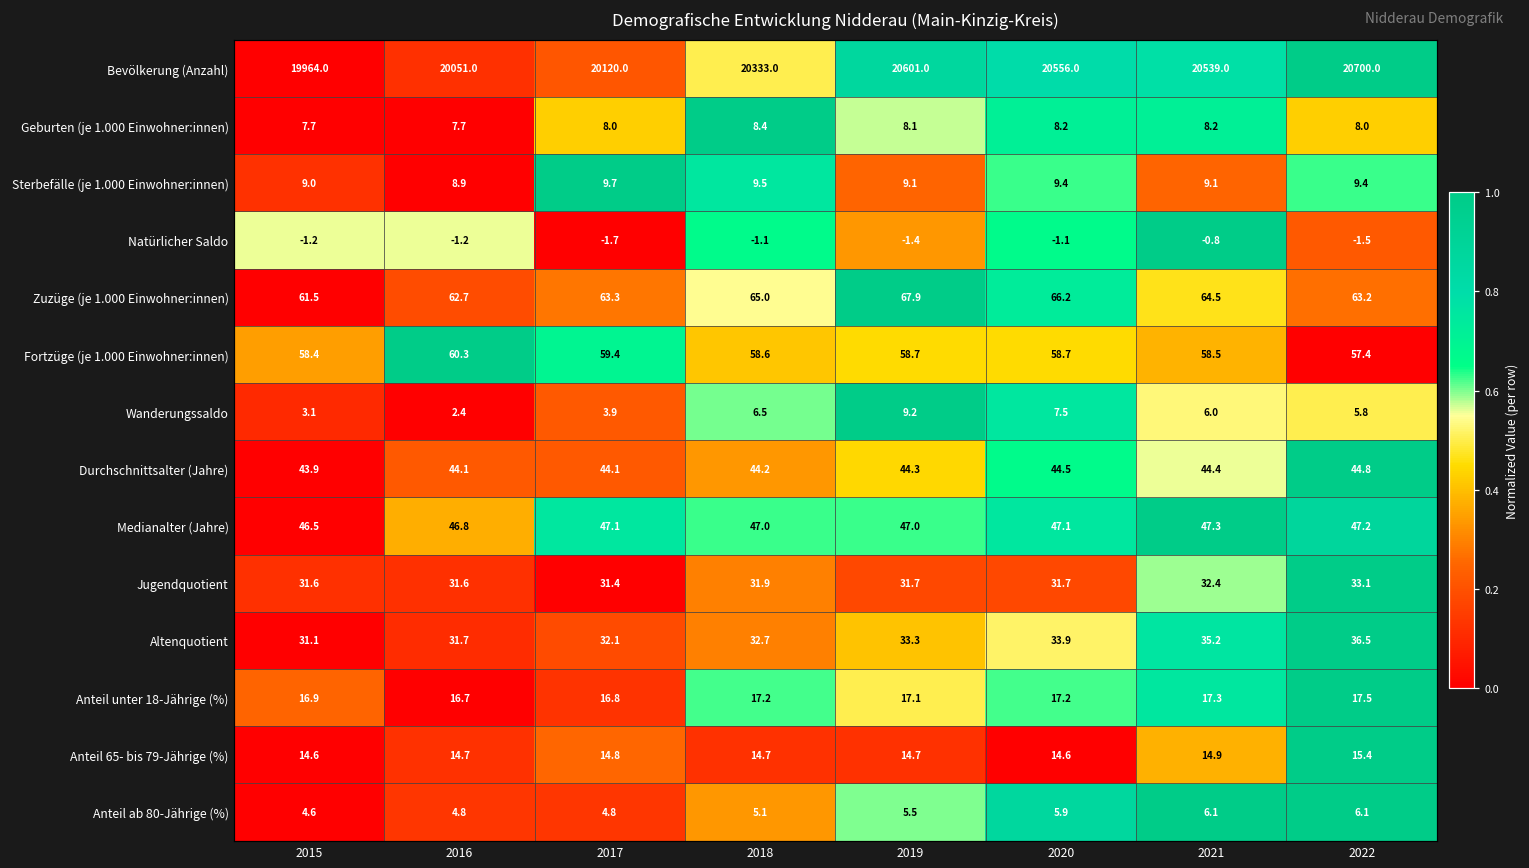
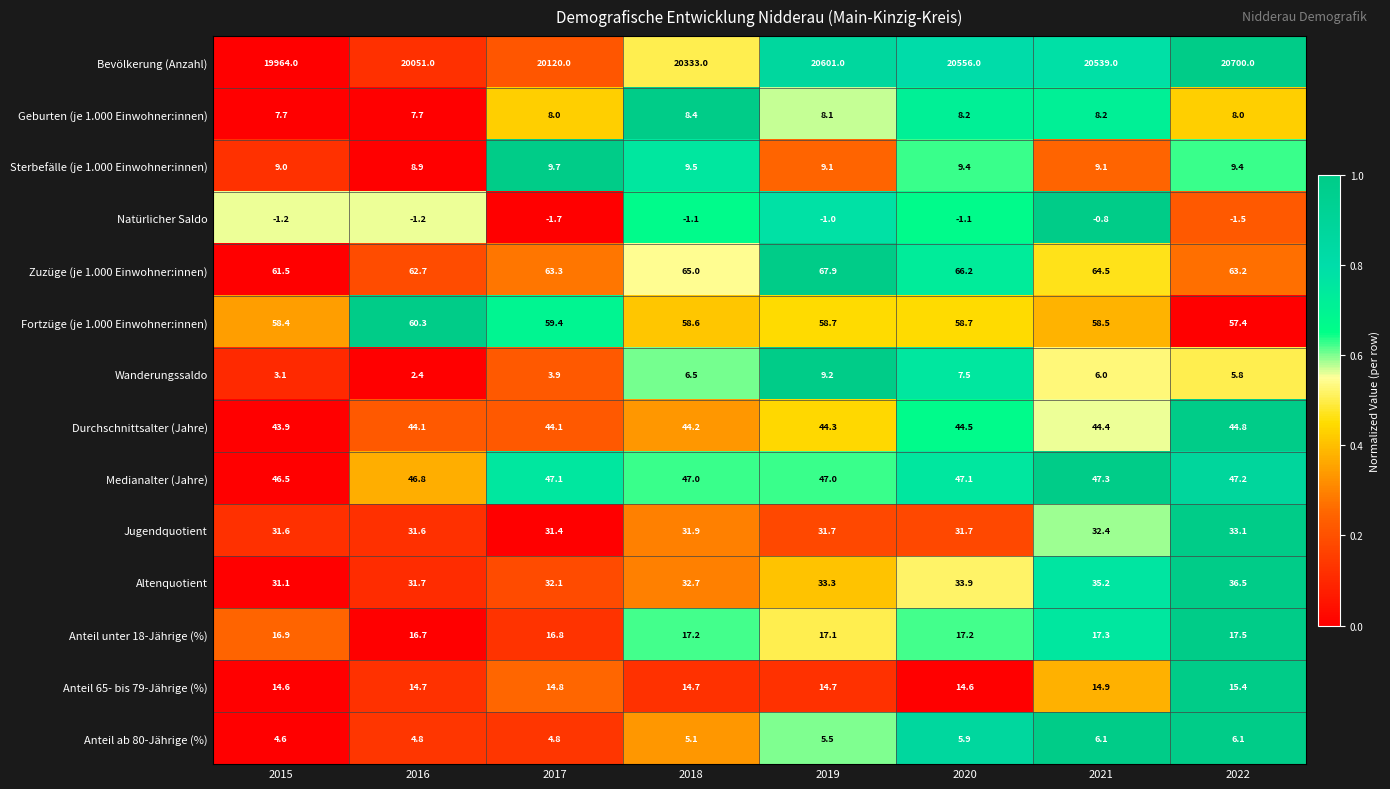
Natürlicher Saldo, 2019: -1.4 -> -1.0
